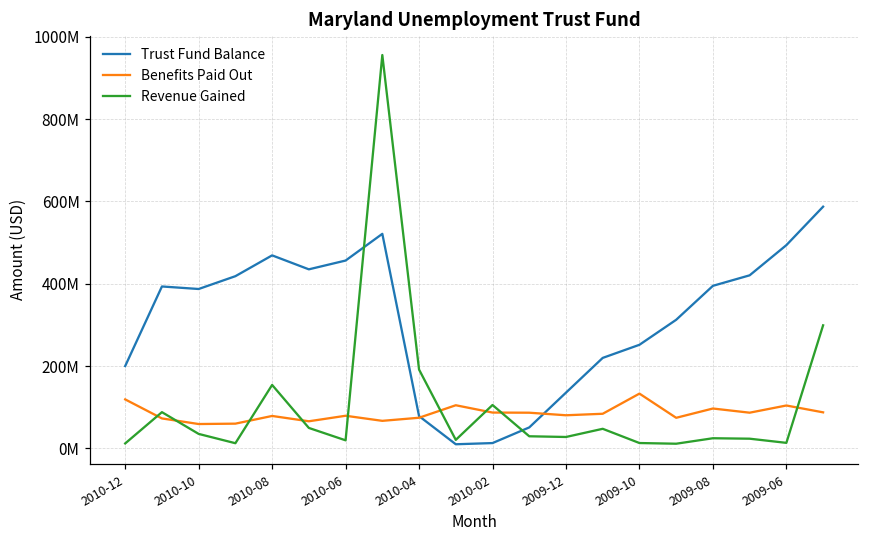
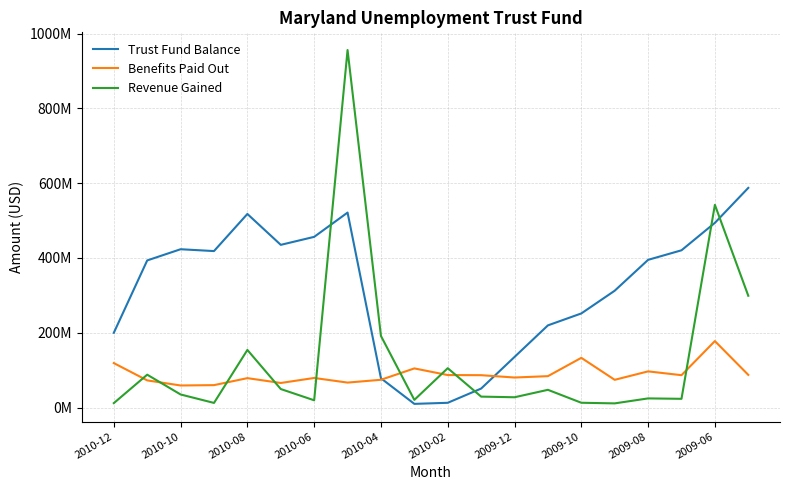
Trust Fund Balance, 2010-10: 390000000 -> 420000000
Trust Fund Balance, 2010-08: 470000000 -> 520000000
Benefits Paid Out, 2009-06: 100000000 -> 180000000
Revenue Gained, 2009-06: 10000000 -> 540000000
